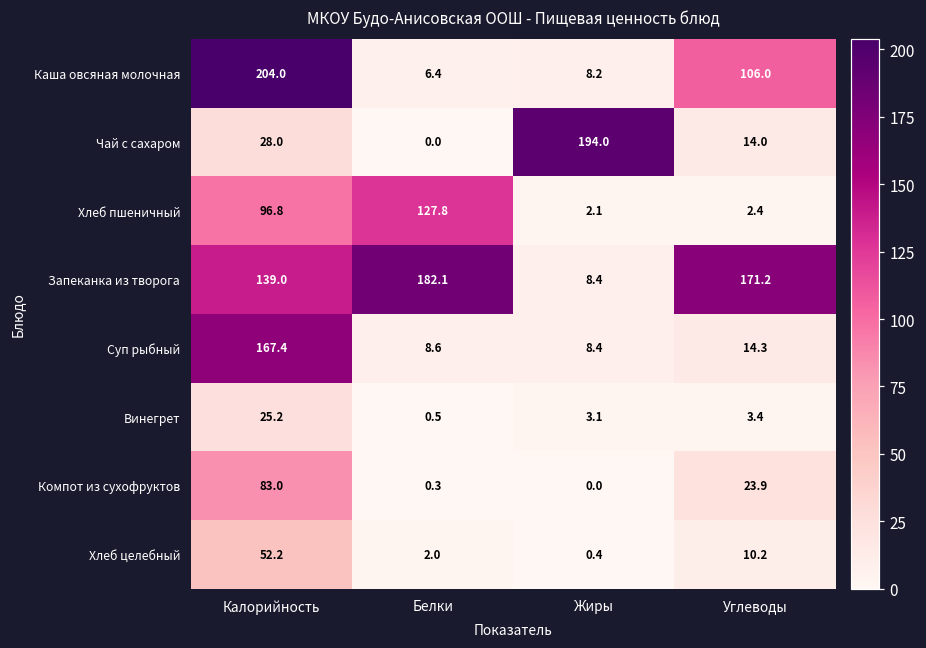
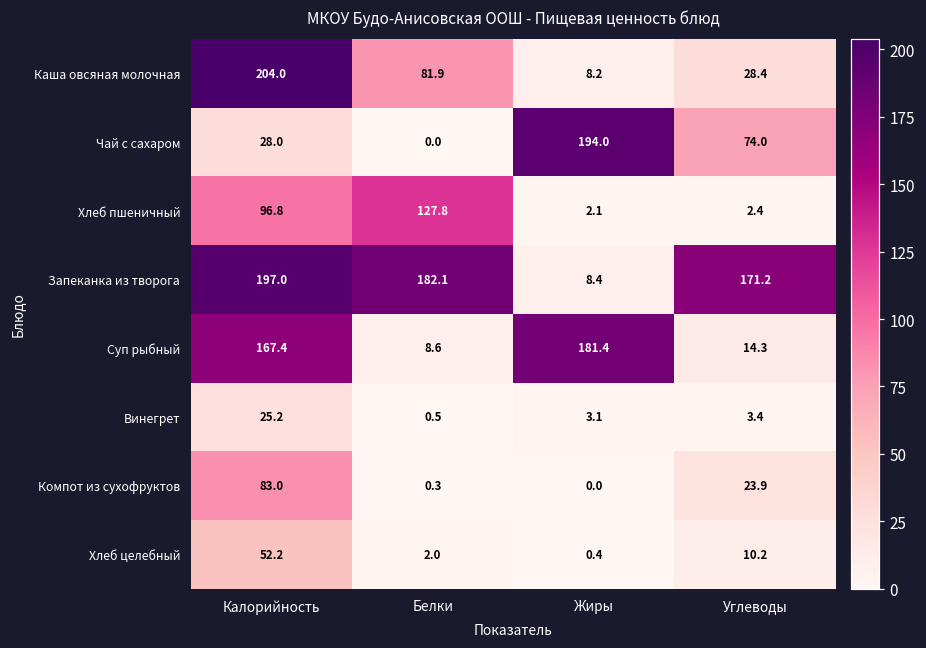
Каша овсяная молочная, Белки: 6.4 -> 81.9
Каша овсяная молочная, Углеводы: 106.0 -> 28.4
Чай с сахаром, Углеводы: 14.0 -> 74.0
Запеканка из творога, Калорийность: 139.0 -> 197.0
Суп рыбный, Жиры: 8.4 -> 181.4
